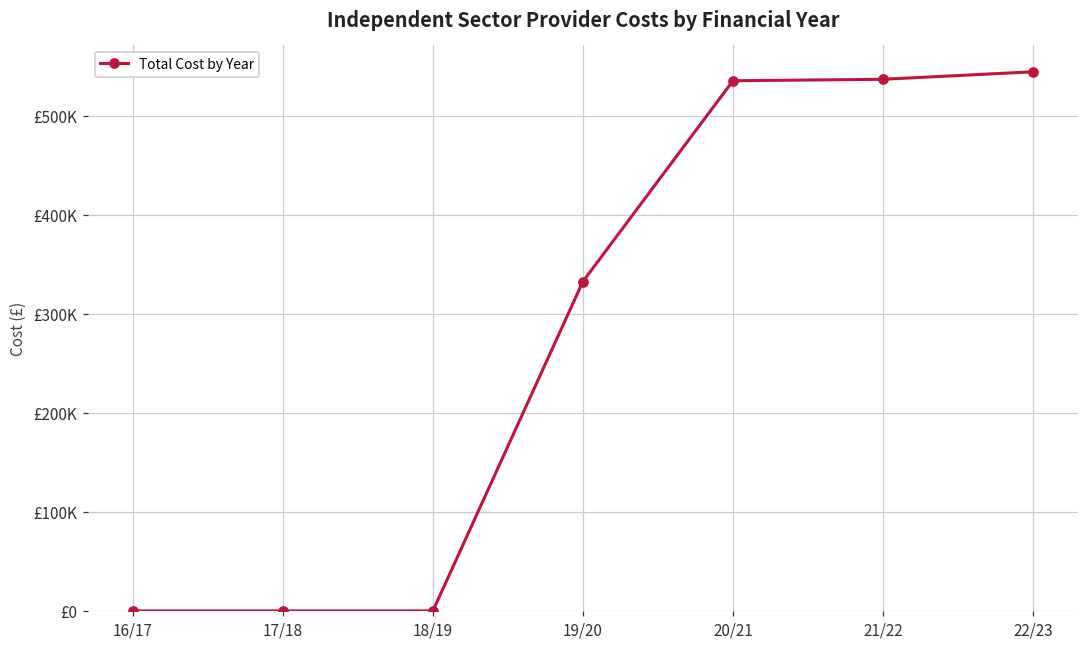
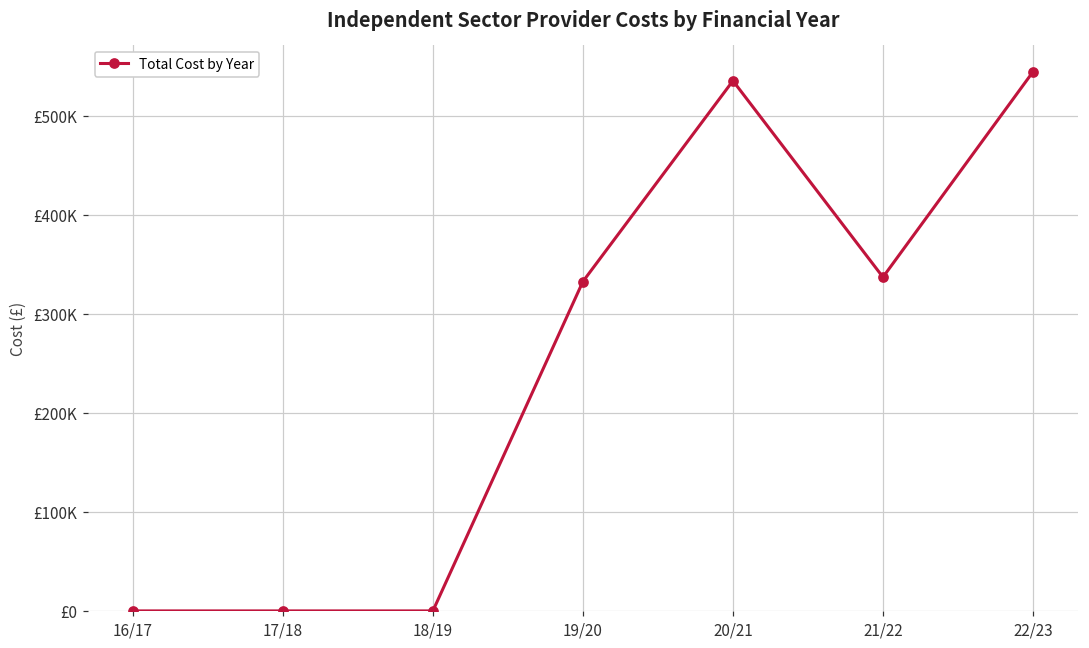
21/22: £540000 -> £340000
